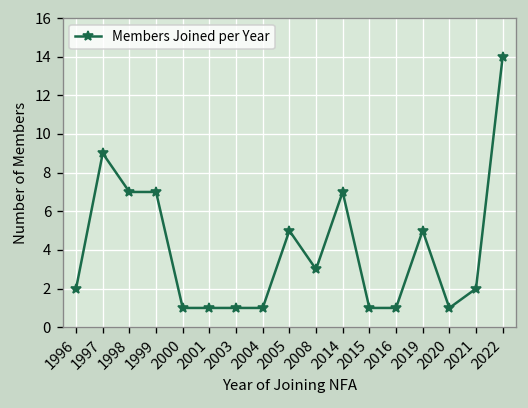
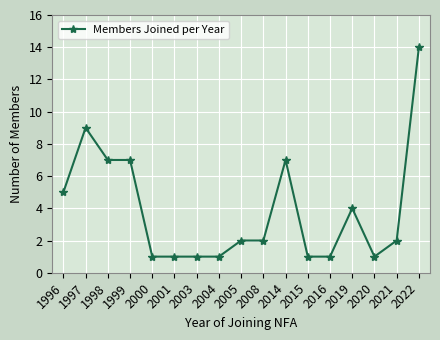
1996: 2 -> 5
2005: 5 -> 2
2008: 3 -> 2
2019: 5 -> 4
